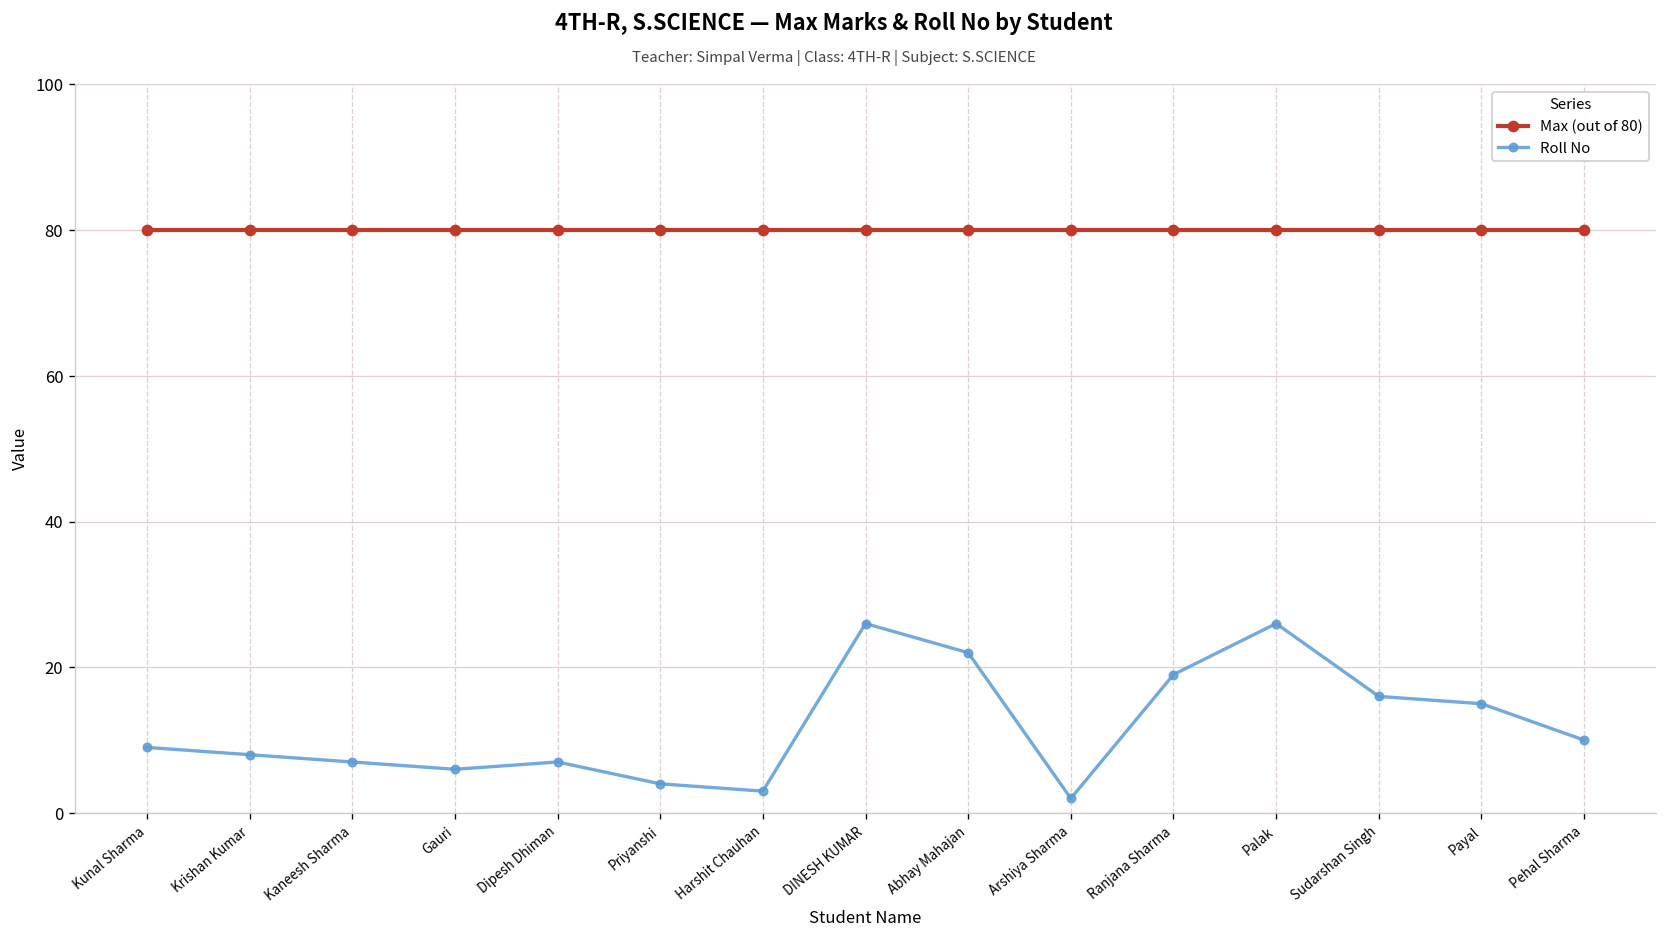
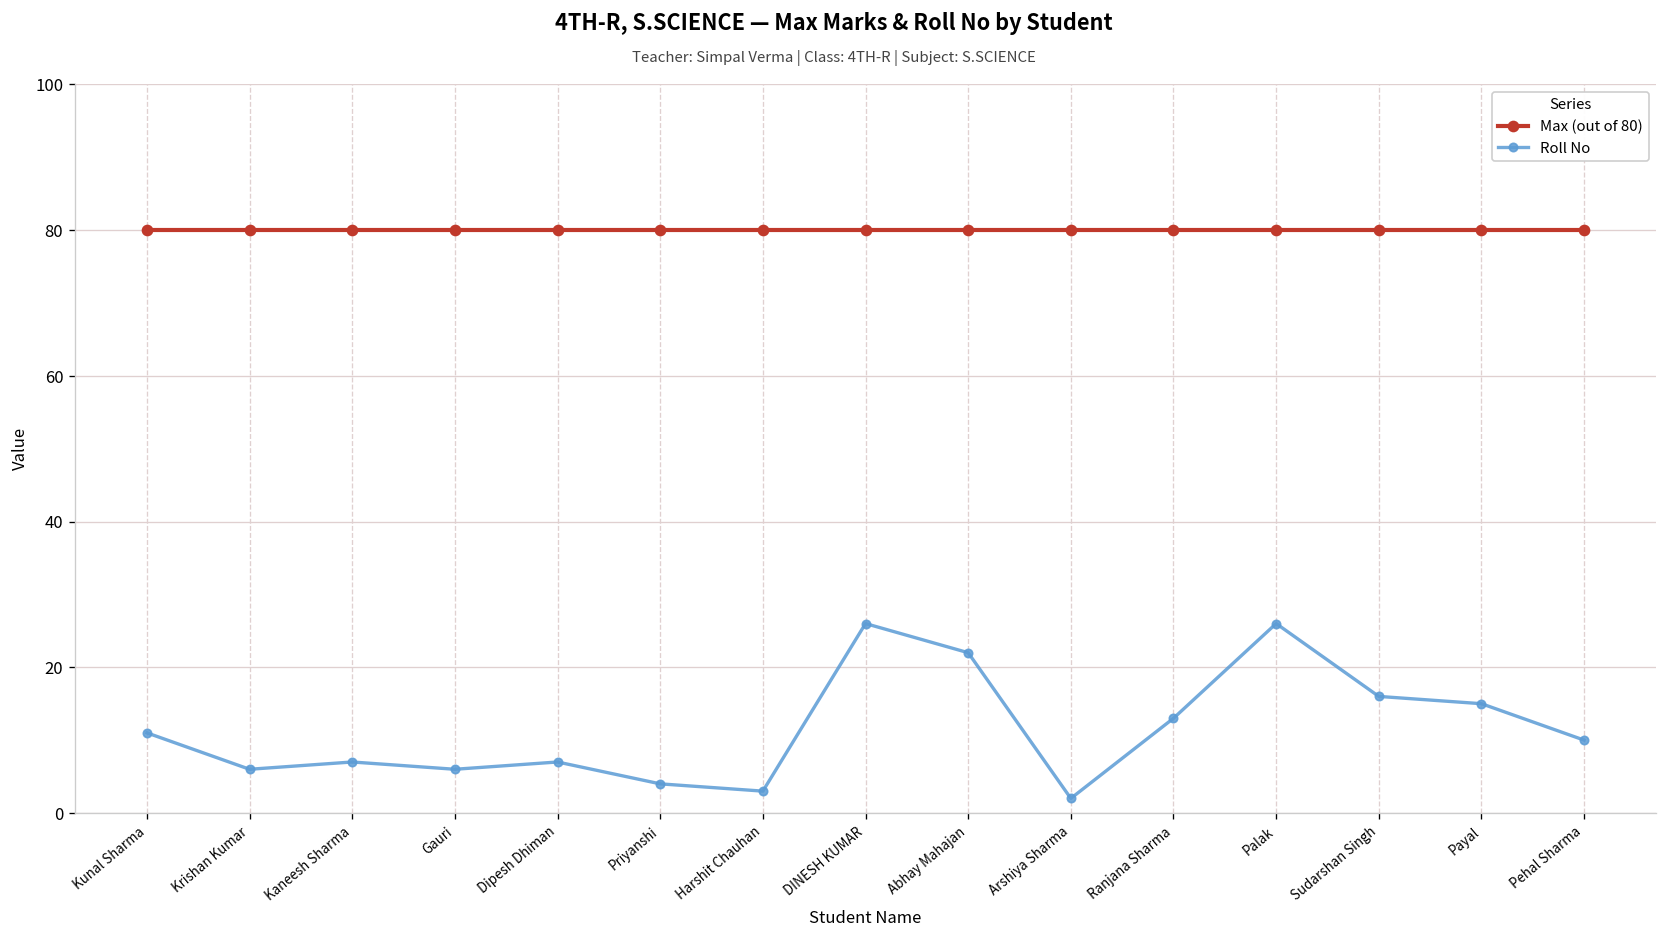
Roll No, Kunal Sharma: 9 -> 11
Roll No, Krishan Kumar: 8 -> 6
Roll No, Ranjana Sharma: 19 -> 13
